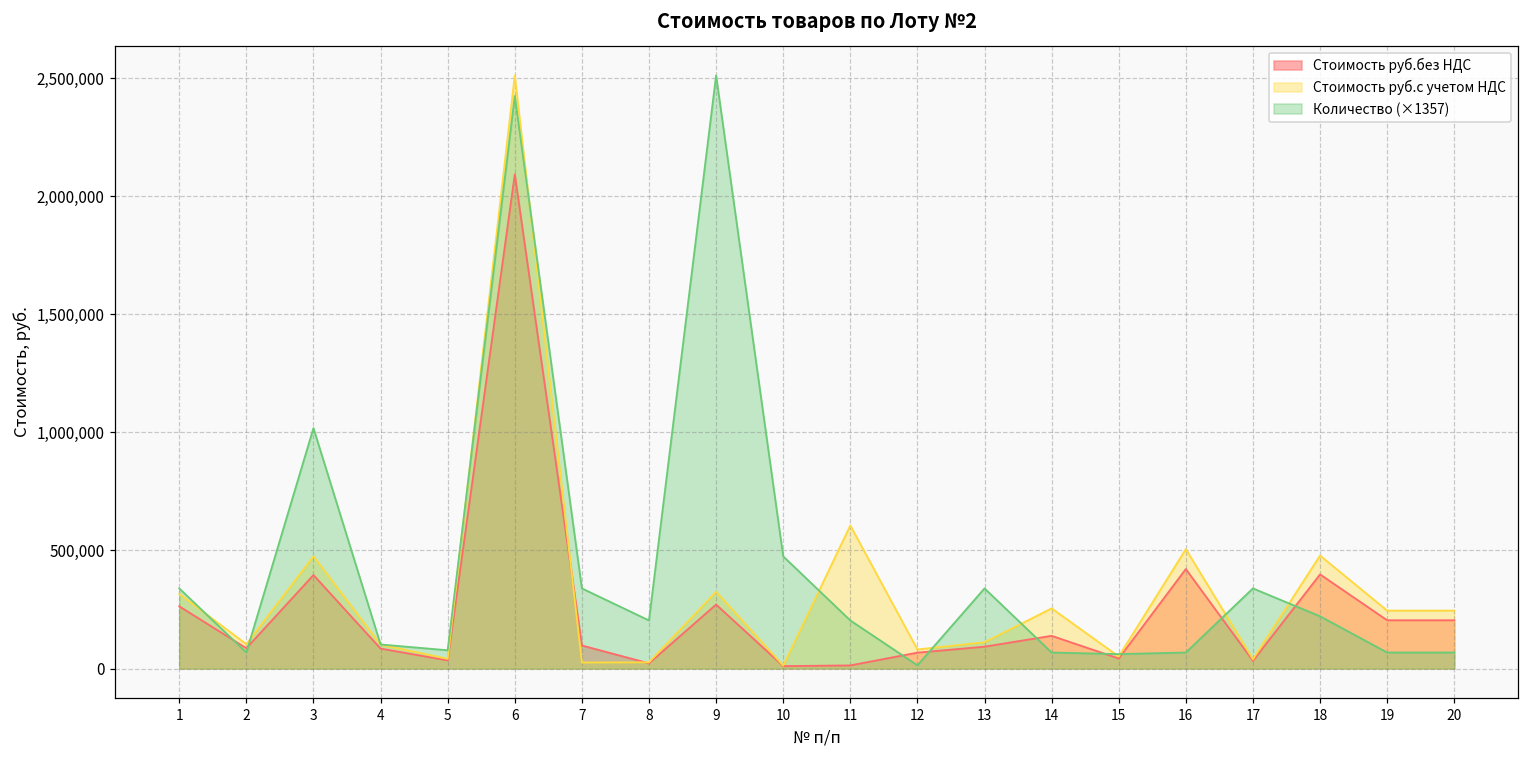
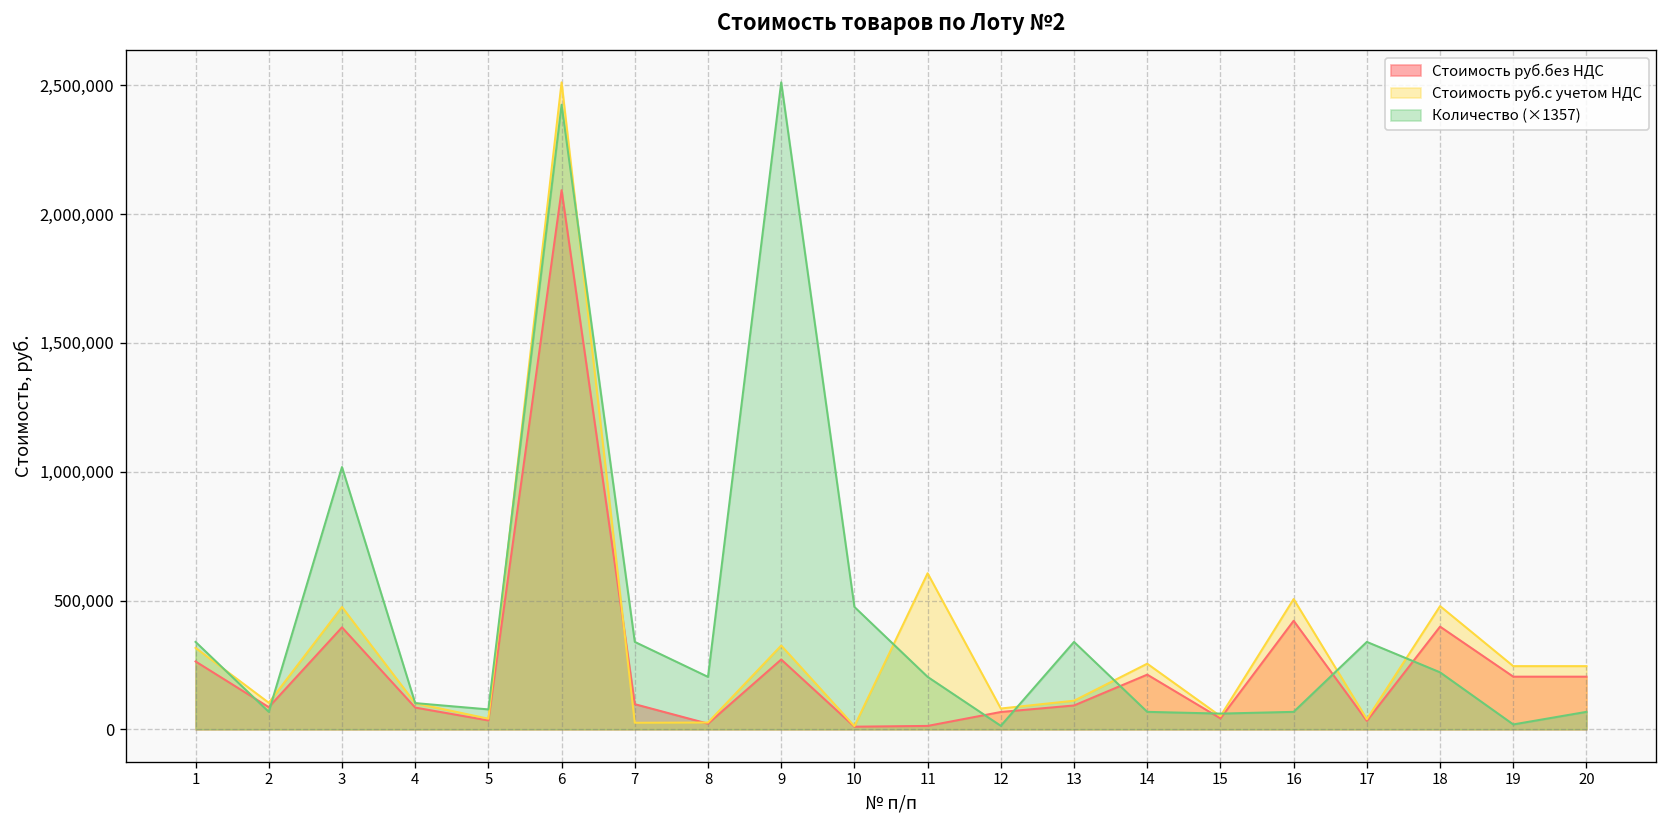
Стоимость руб.без НДС, 14: 140,000 -> 210,000
Количество (×1357), 19: 70,000 -> 20,000
